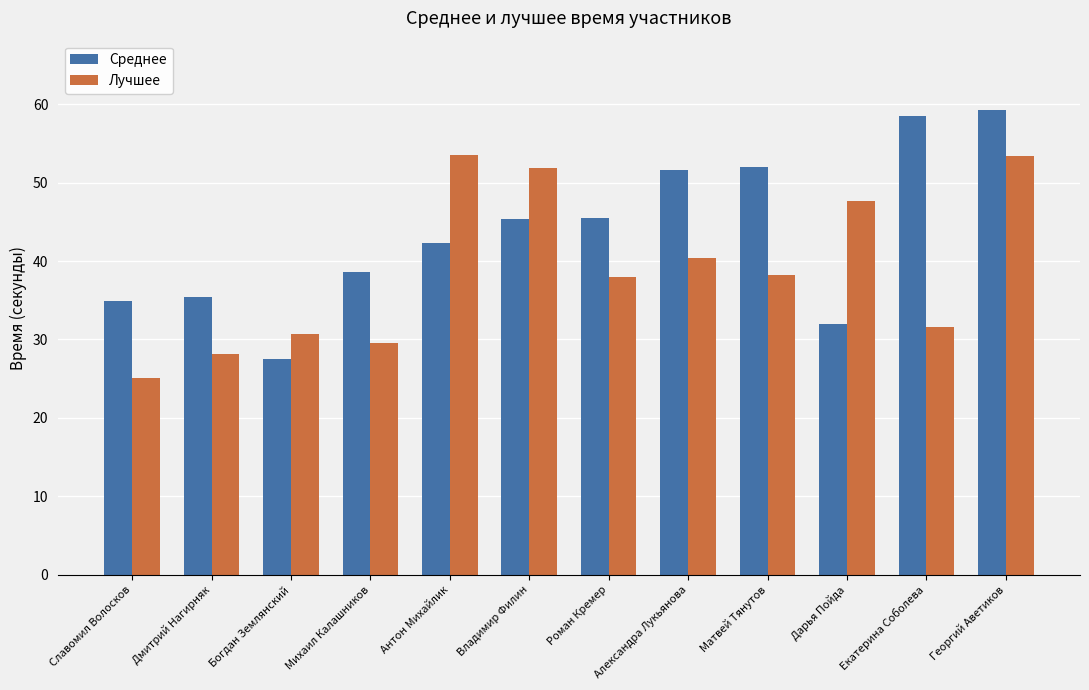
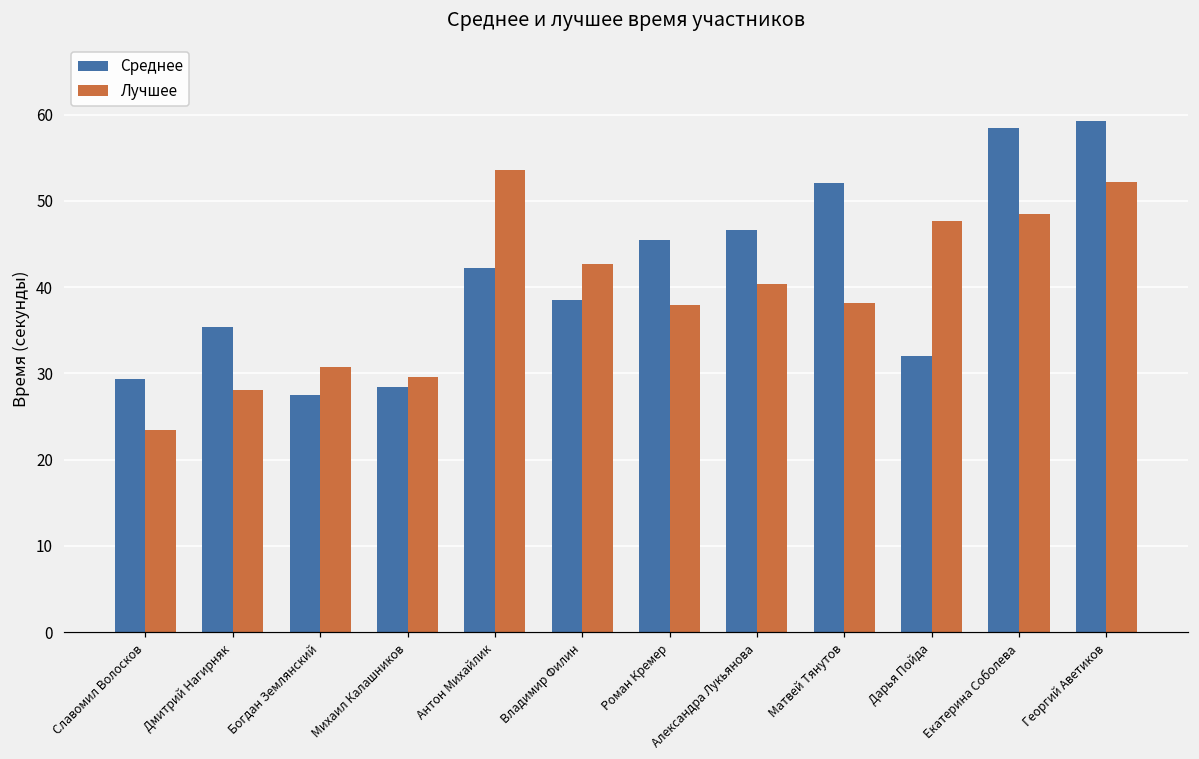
Среднее, Славомил Волосков: 35 -> 29
Лучшее, Славомил Волосков: 25 -> 23
Среднее, Михаил Калашников: 39 -> 28
Среднее, Владимир Филин: 45 -> 39
Лучшее, Владимир Филин: 52 -> 43
Среднее, Александра Лукьянова: 52 -> 47
Лучшее, Екатерина Соболева: 32 -> 48
Лучшее, Георгий Аветиков: 53 -> 52
